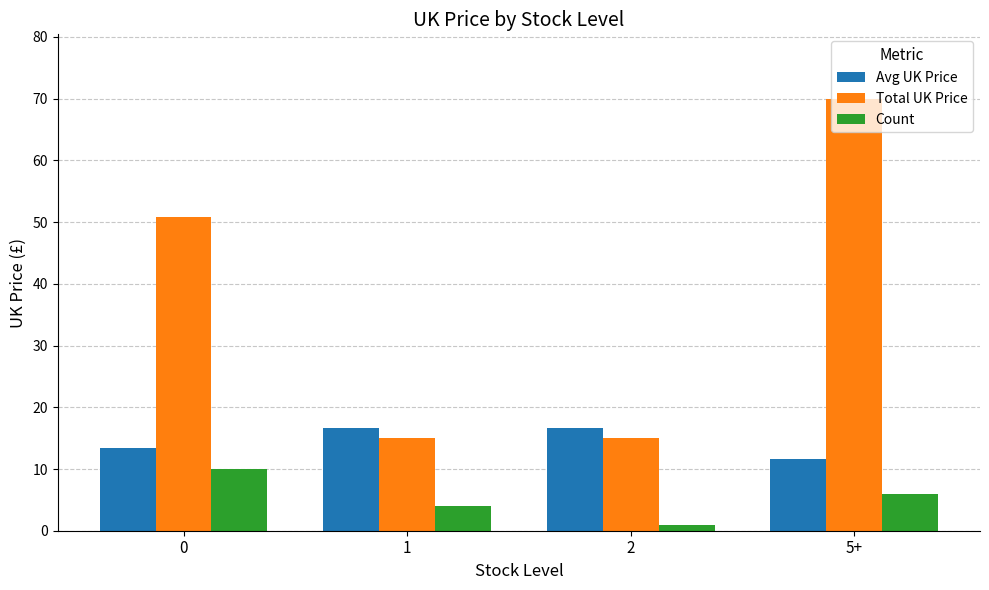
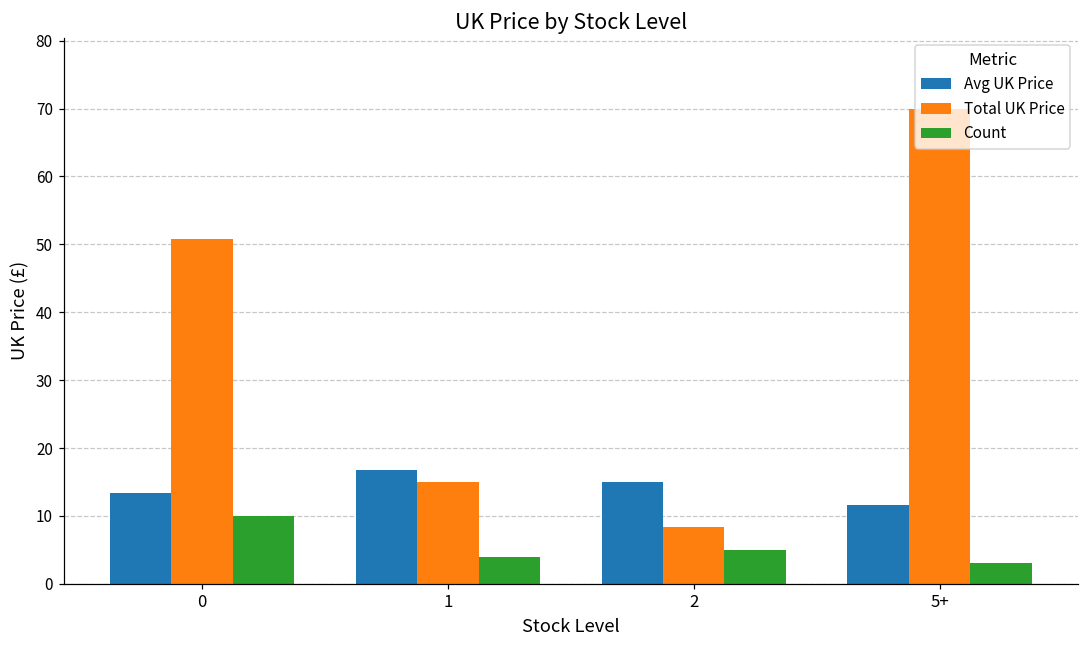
Avg UK Price, 2: 17 -> 15
Total UK Price, 2: 15 -> 8
Count, 2: 1 -> 5
Count, 5+: 6 -> 3
